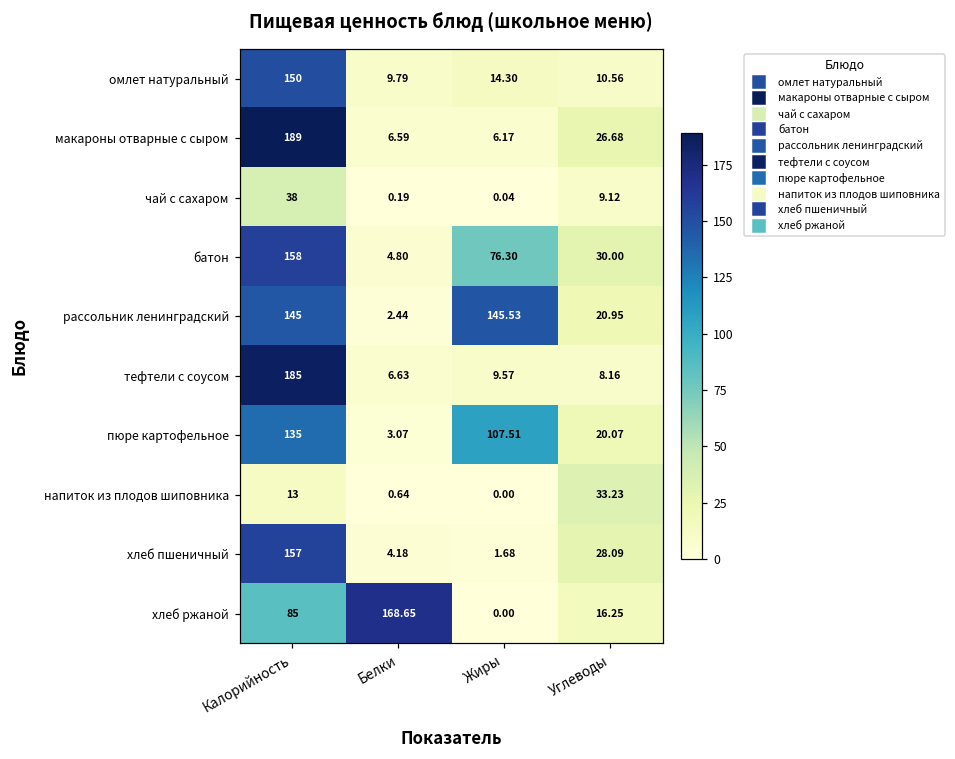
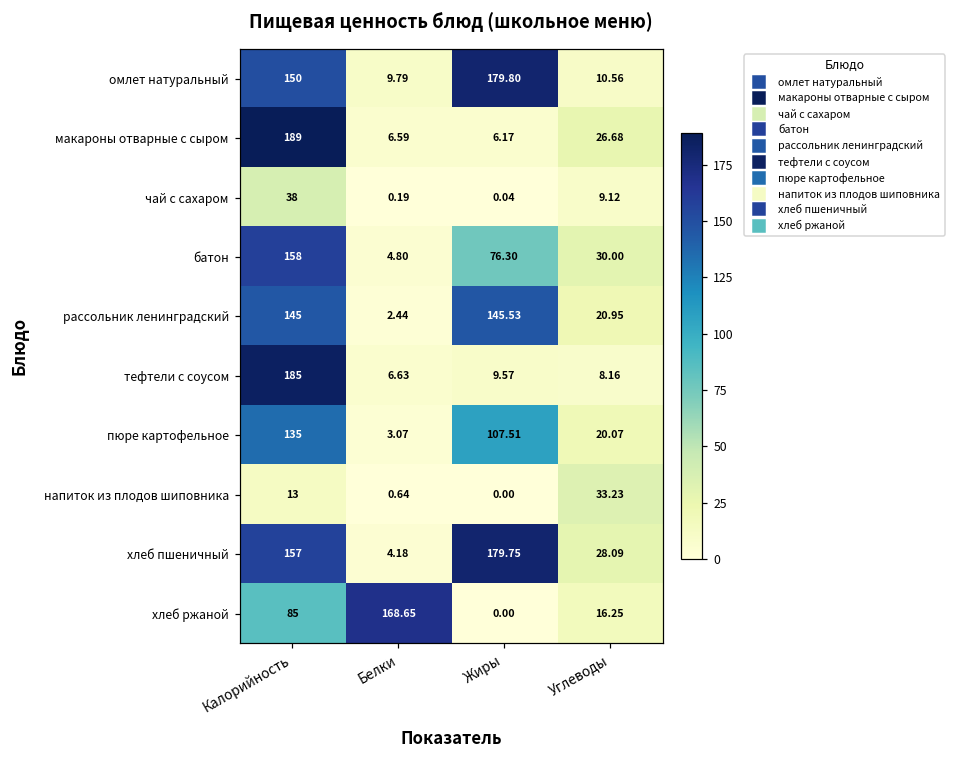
омлет натуральный, Жиры: 14.30 -> 179.80
хлеб пшеничный, Жиры: 1.68 -> 179.75
